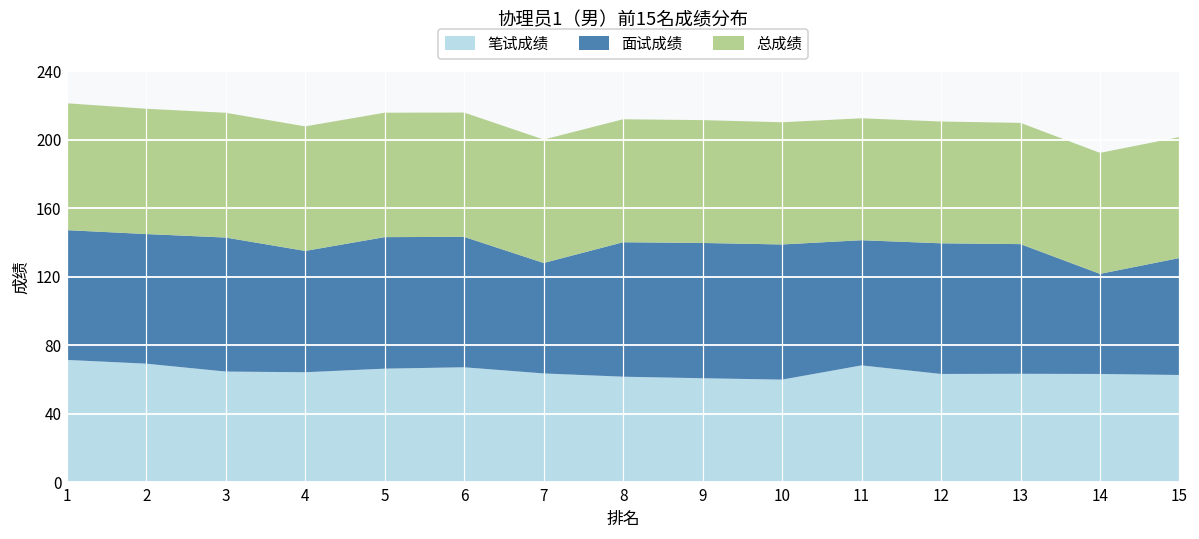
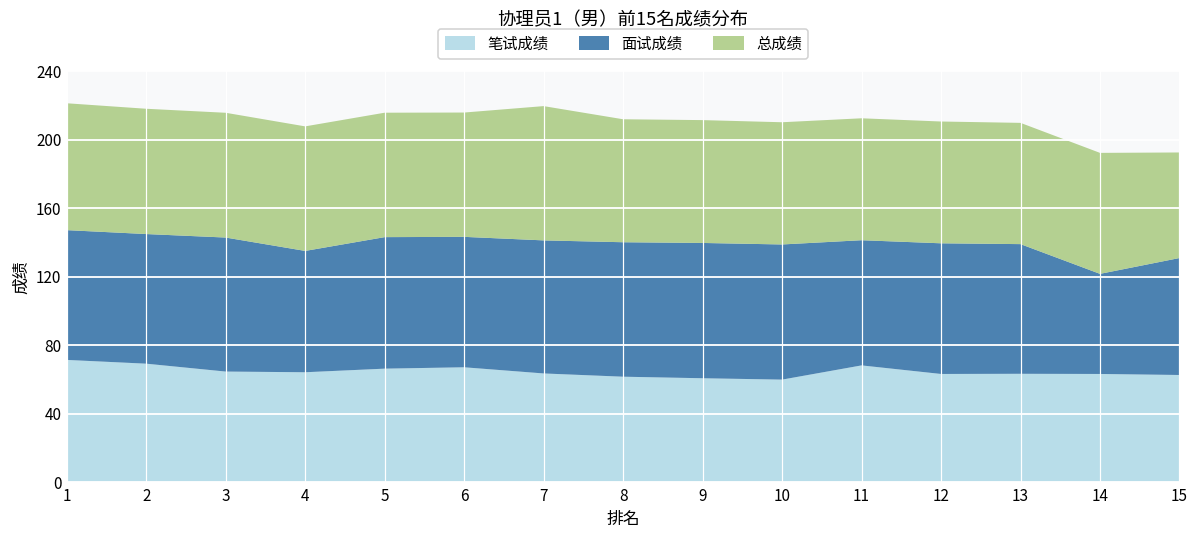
面试成绩, 7: 64 -> 78
总成绩, 7: 72 -> 78
总成绩, 15: 71 -> 62
